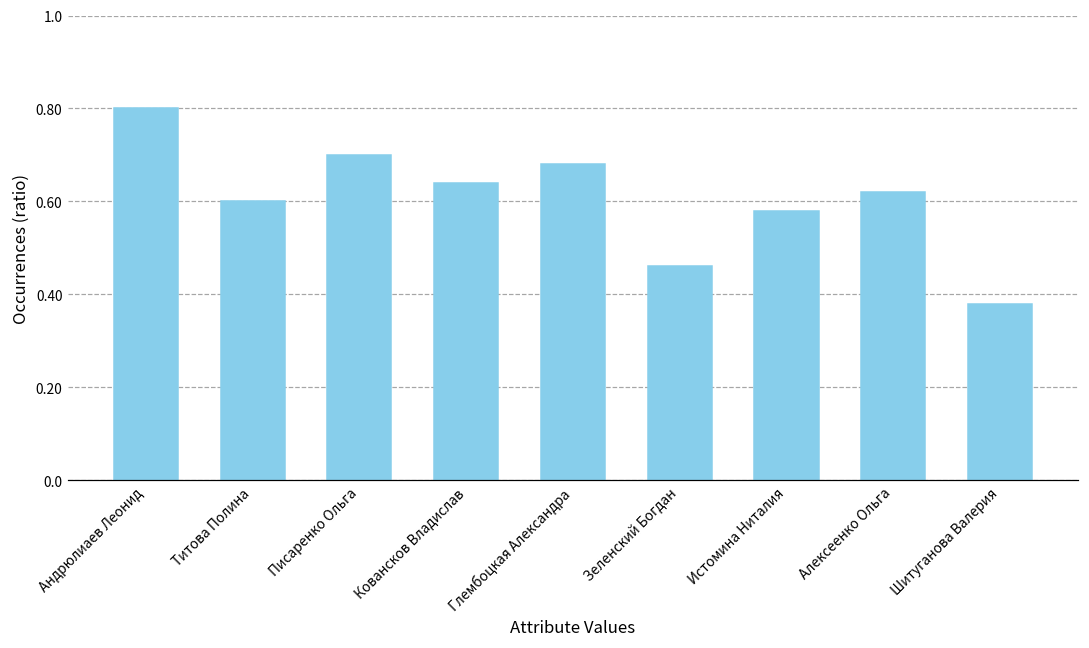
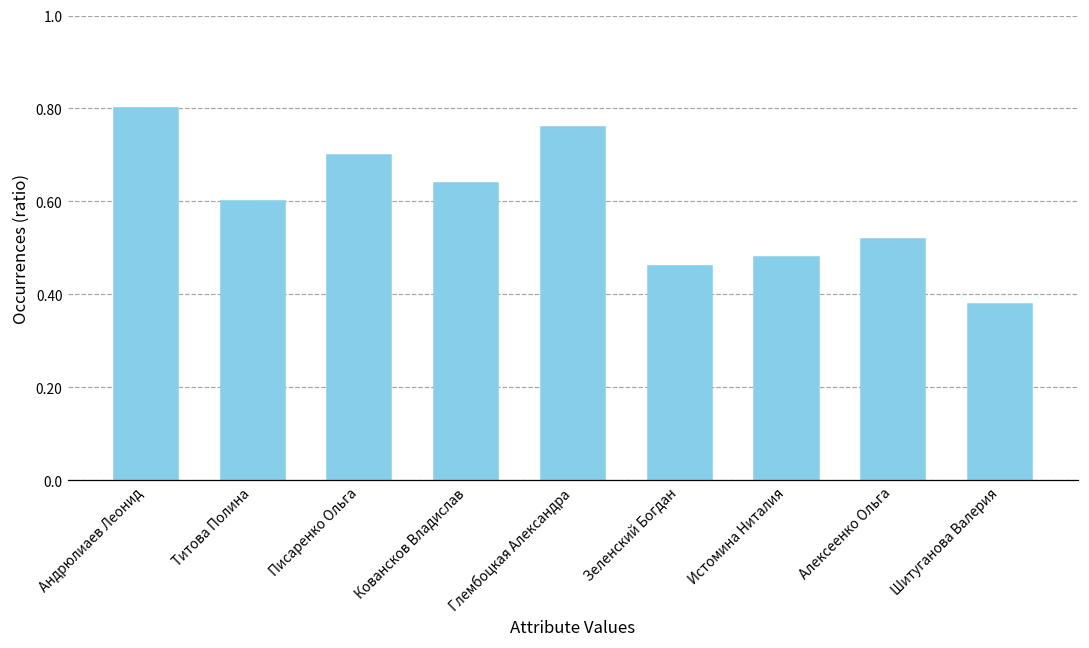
Глембоцкая Александра: 0.68 -> 0.76
Истомина Ниталия: 0.58 -> 0.48
Алексеенко Ольга: 0.62 -> 0.52
